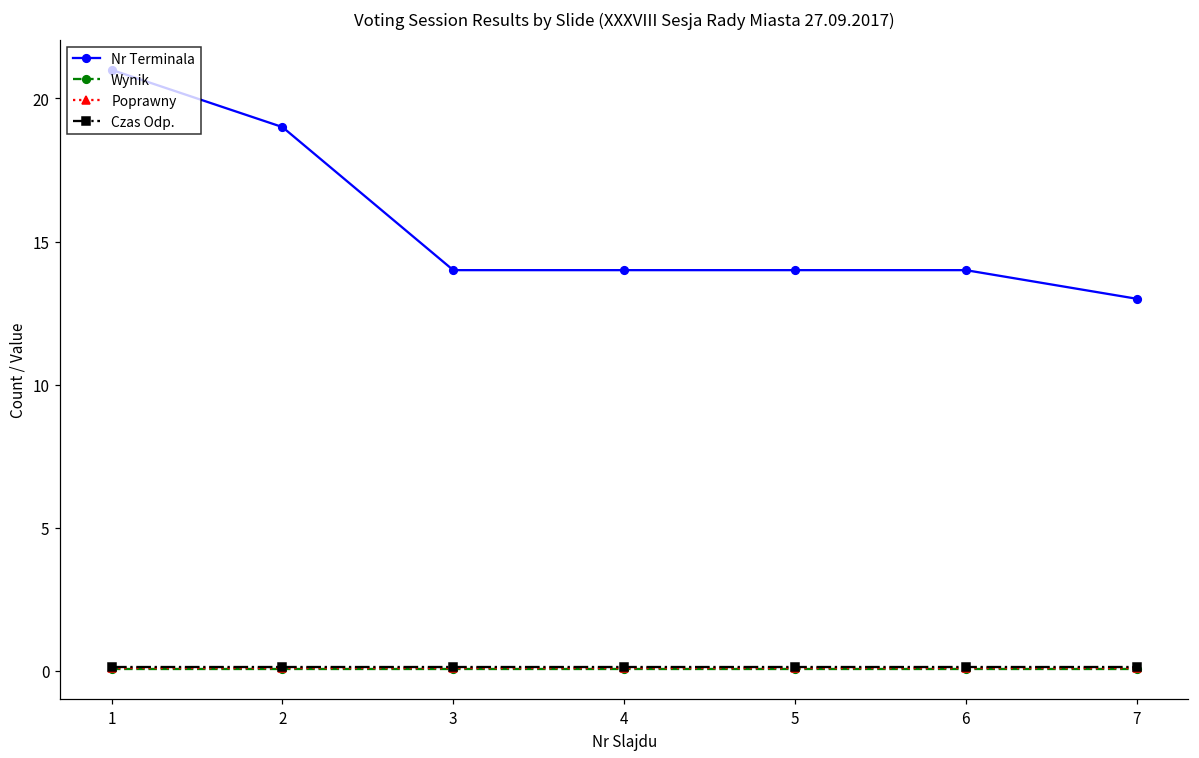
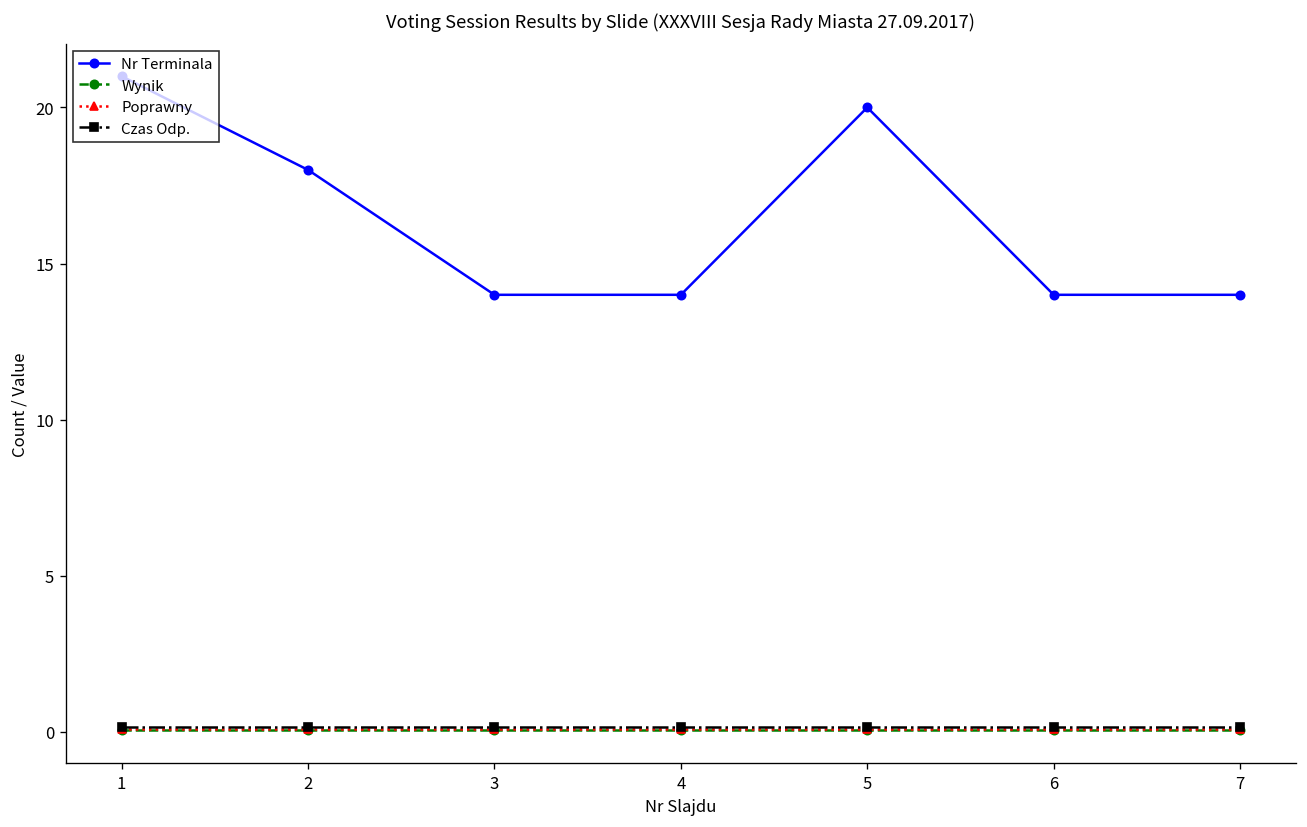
Nr Terminala, 2: 19 -> 18
Nr Terminala, 5: 14 -> 20
Nr Terminala, 7: 13 -> 14
